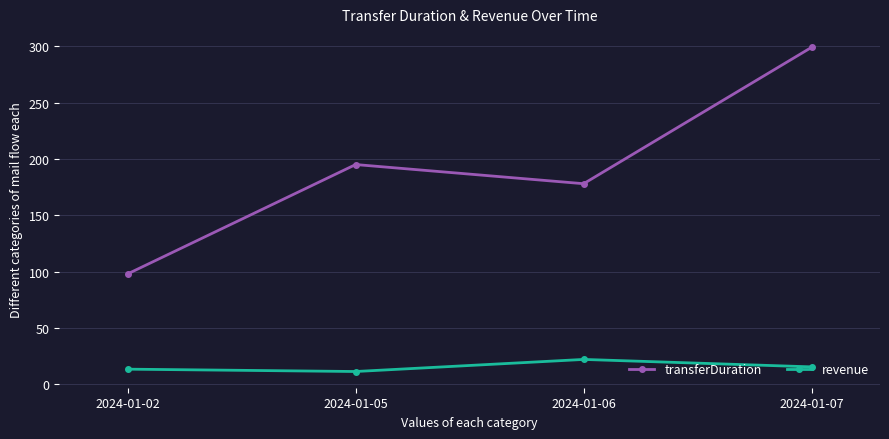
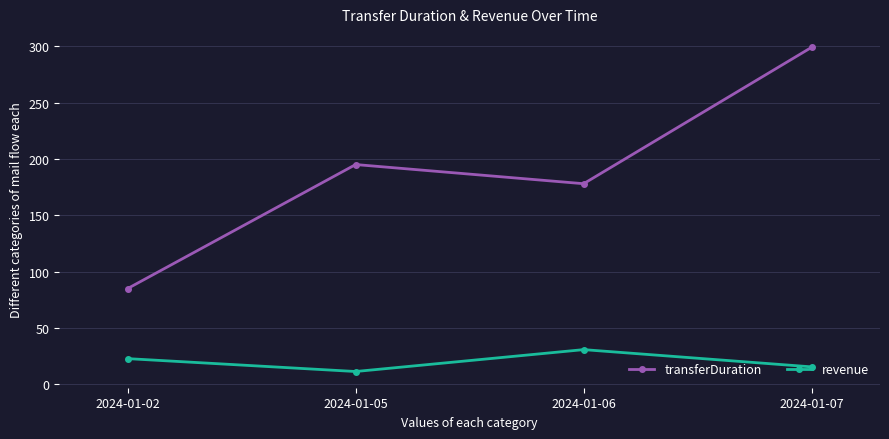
transferDuration, 2024-01-02: 98 -> 85
revenue, 2024-01-02: 13 -> 23
revenue, 2024-01-06: 22 -> 31
